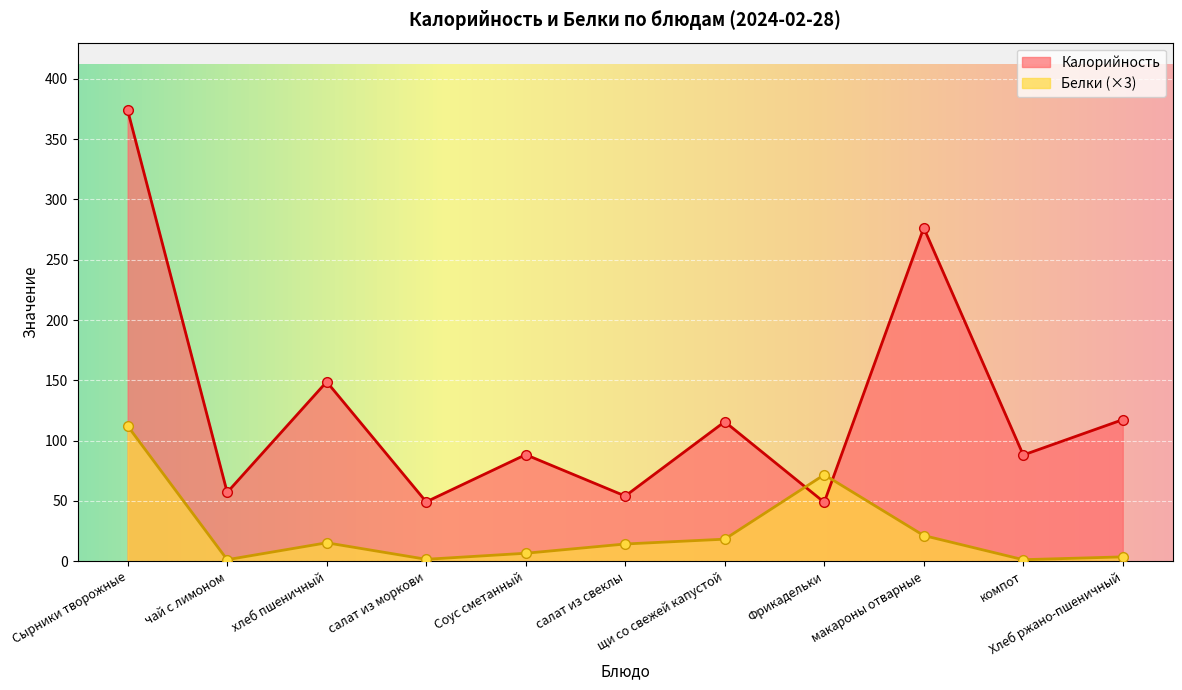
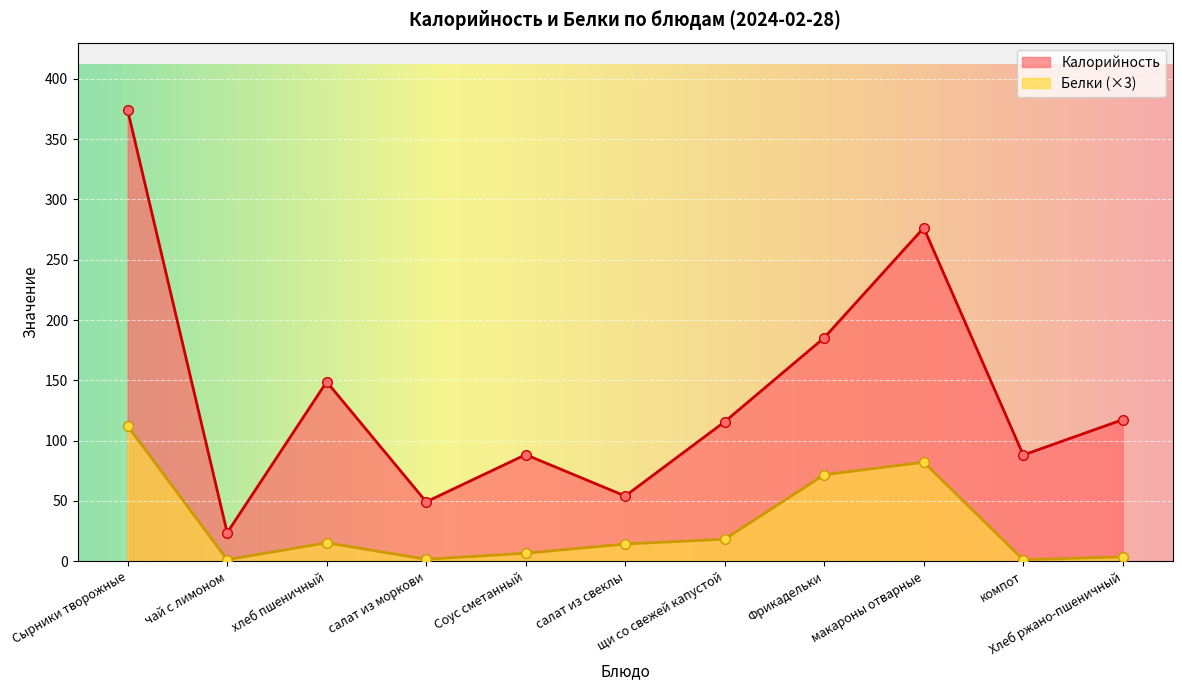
Калорийность, чай с лимоном: 57 -> 24
Калорийность, Фрикадельки: 49 -> 185
Белки (×3), макароны отварные: 21 -> 82
